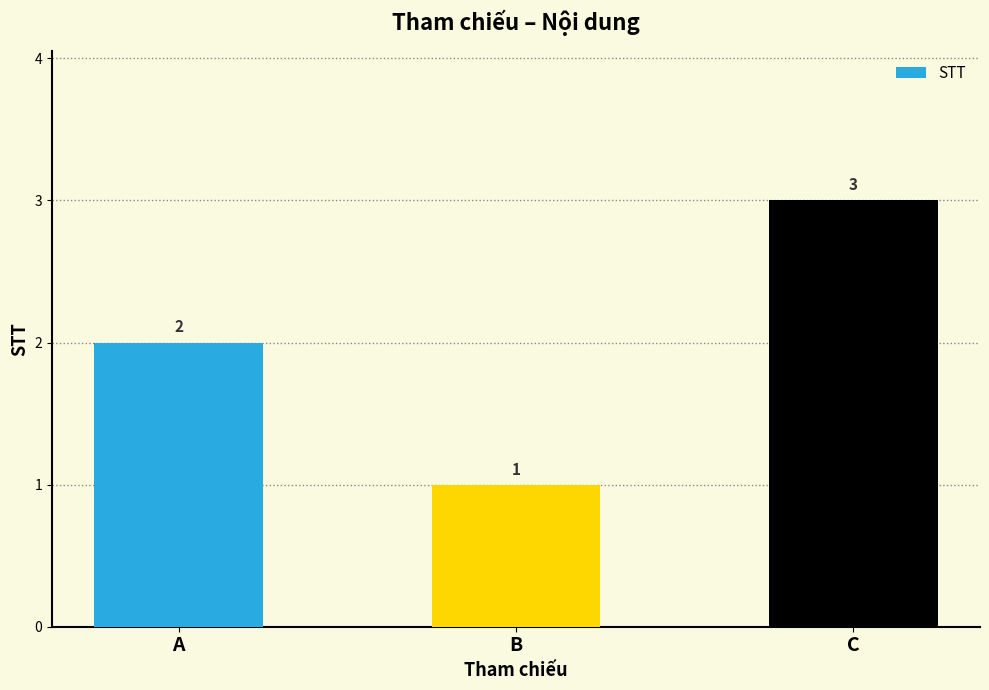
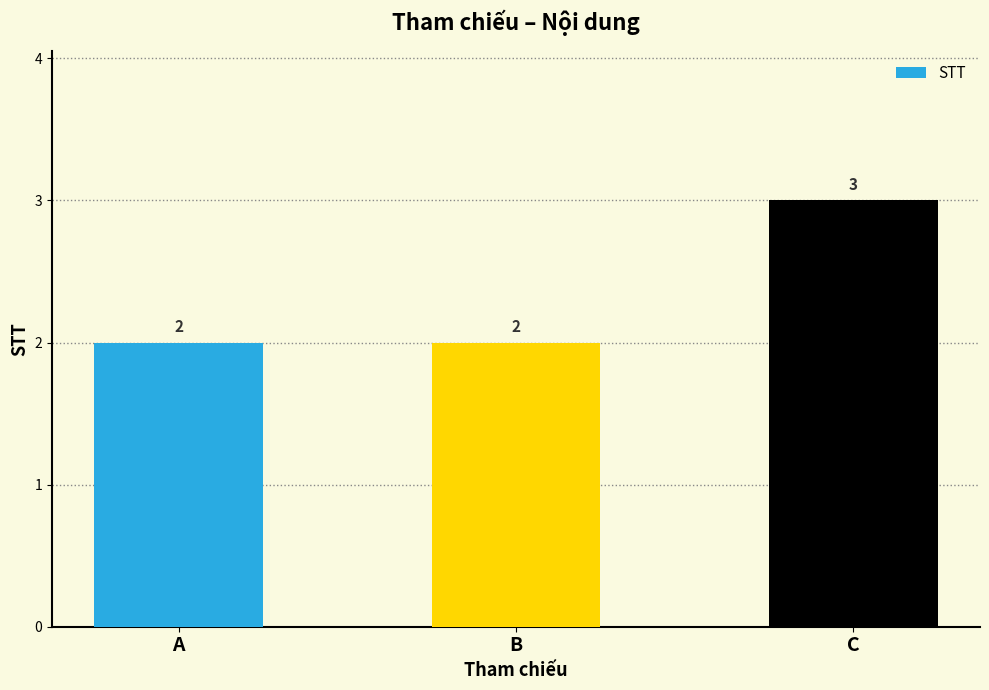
B: 1 -> 2
